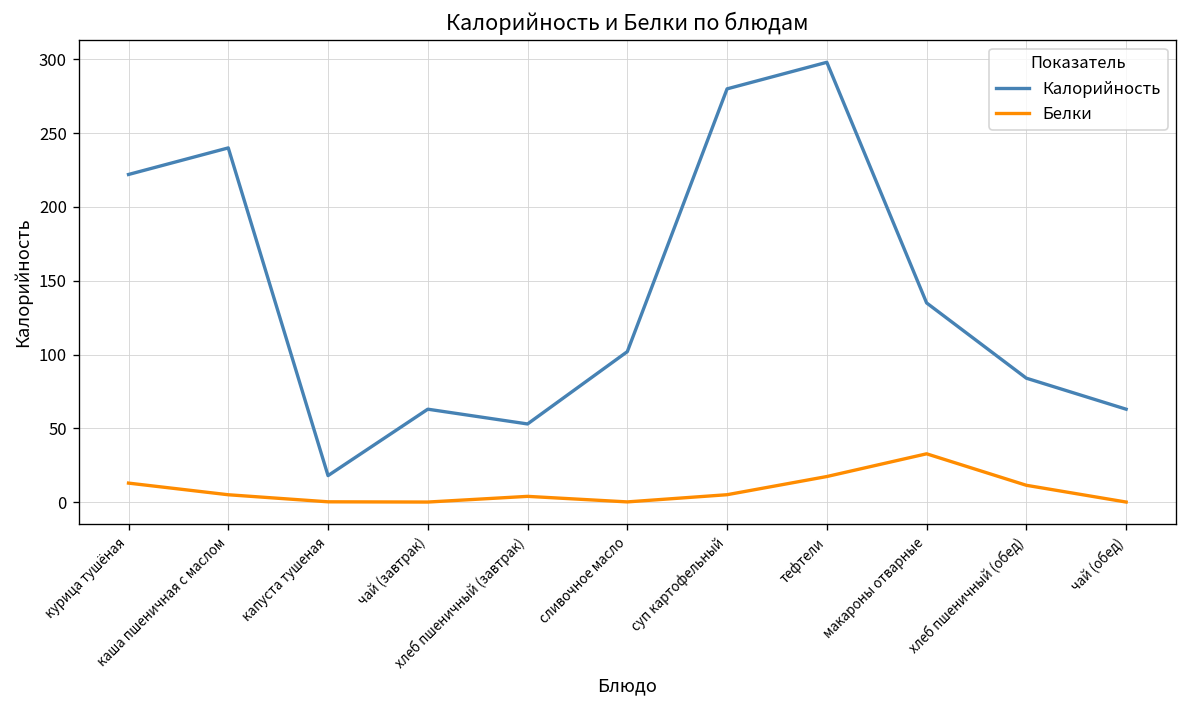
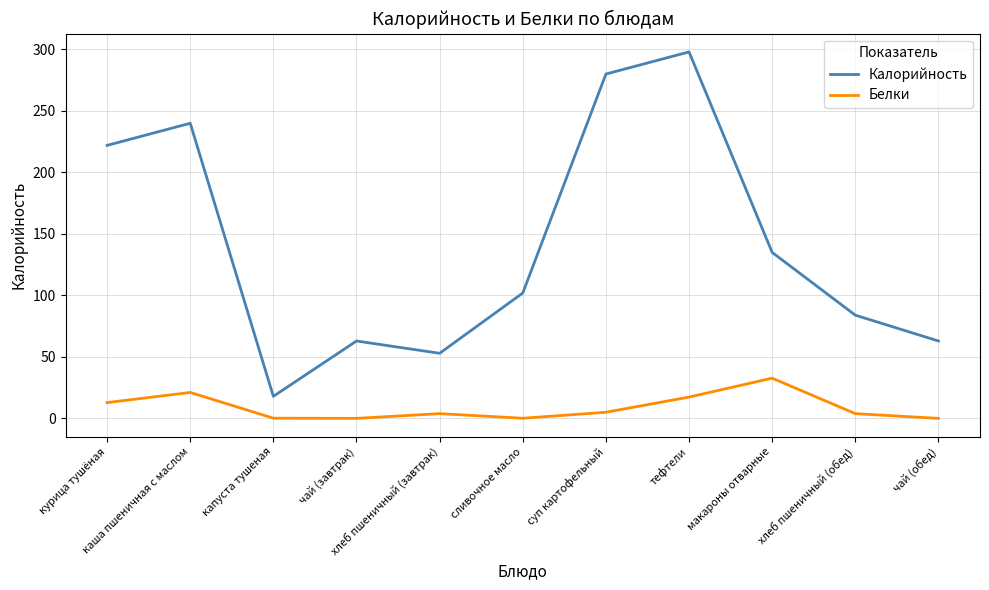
Белки, каша пшеничная с маслом: 5 -> 21
Белки, хлеб пшеничный (обед): 11 -> 4
